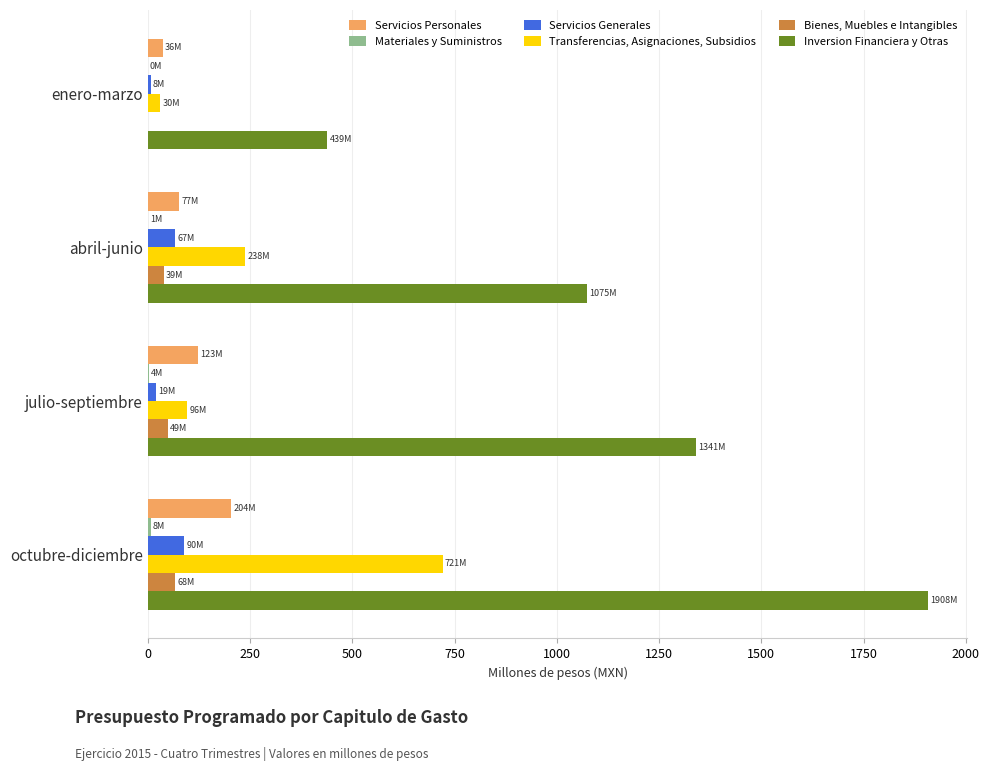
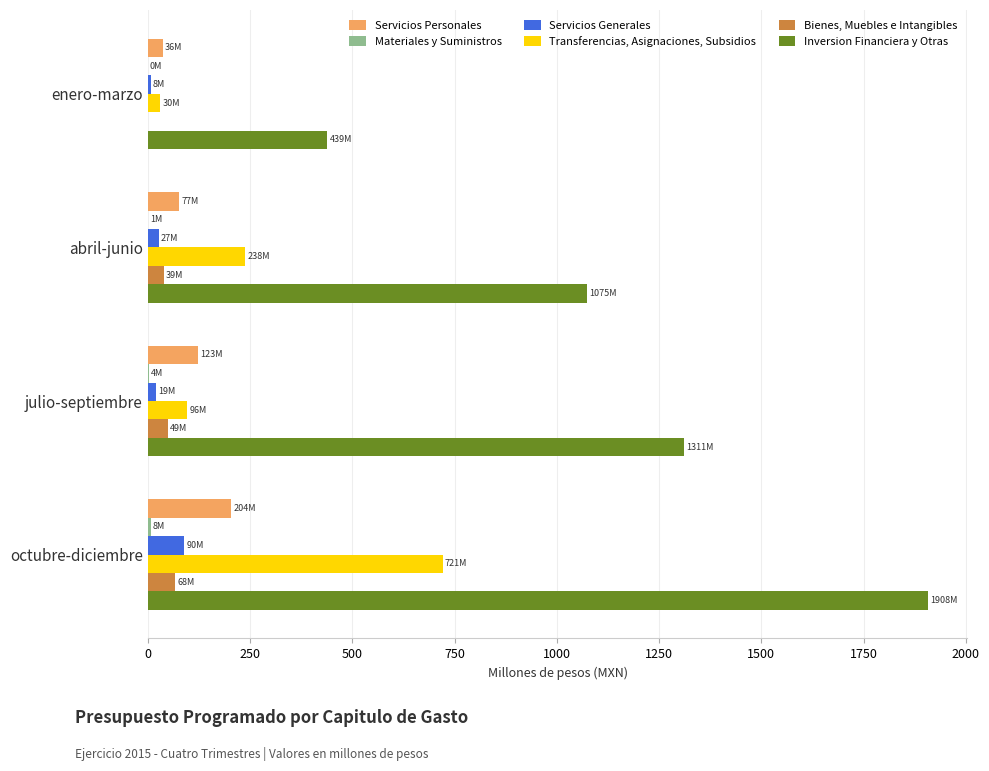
Servicios Generales, abril-junio: 67M -> 27M
Inversion Financiera y Otras, julio-septiembre: 1341M -> 1311M
